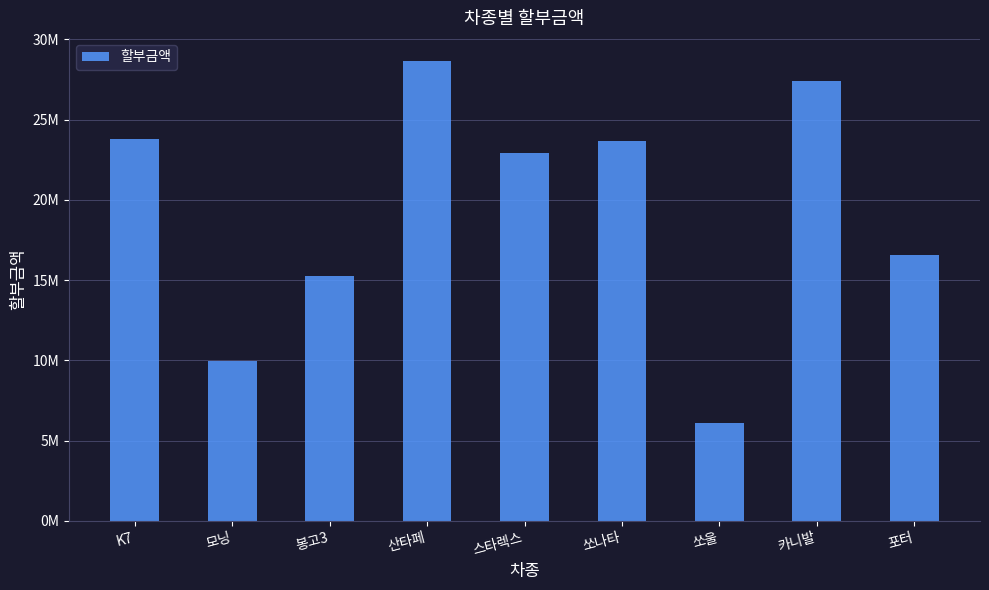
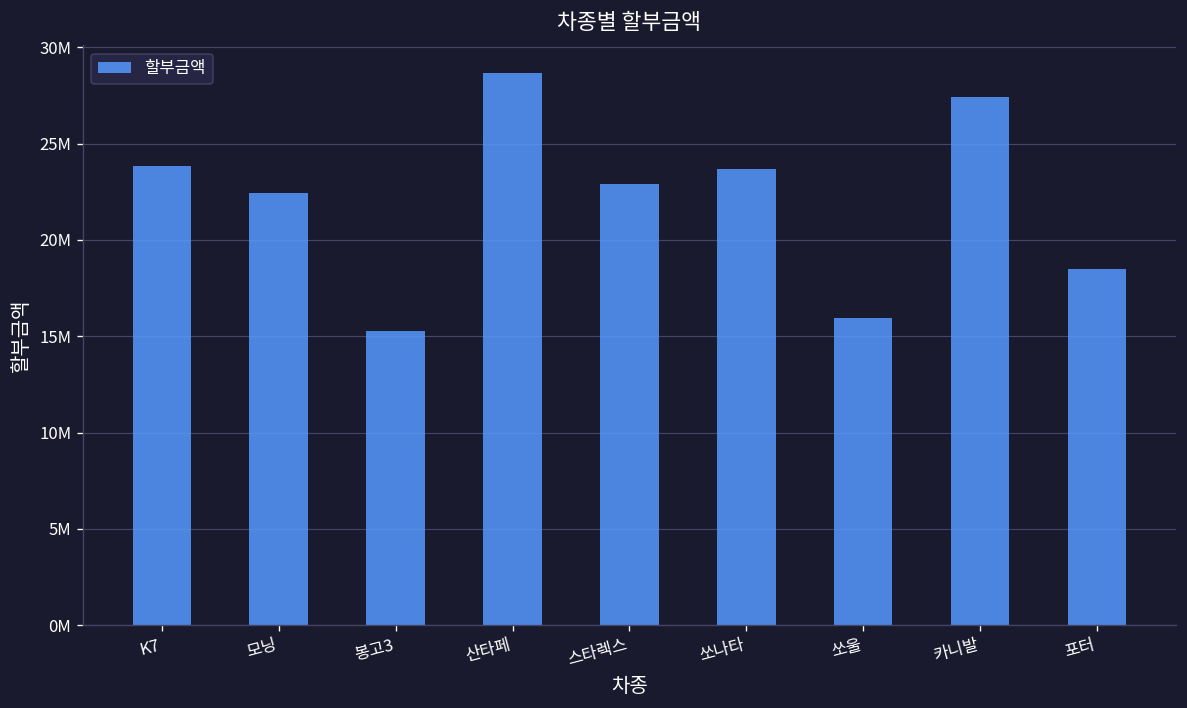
모닝: 10000000 -> 22500000
쏘울: 6100000 -> 15900000
포터: 16600000 -> 18500000
